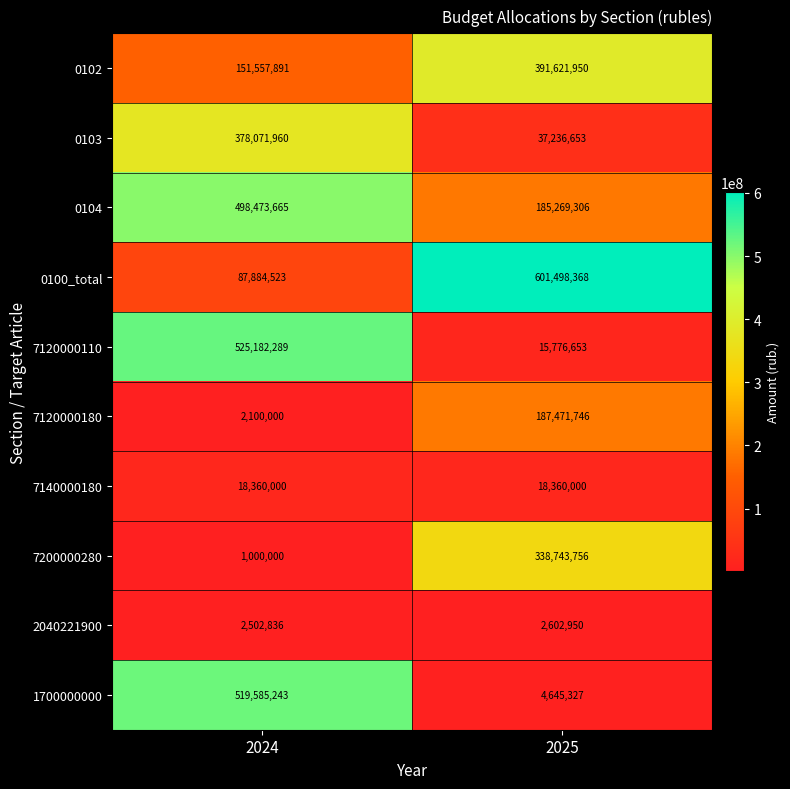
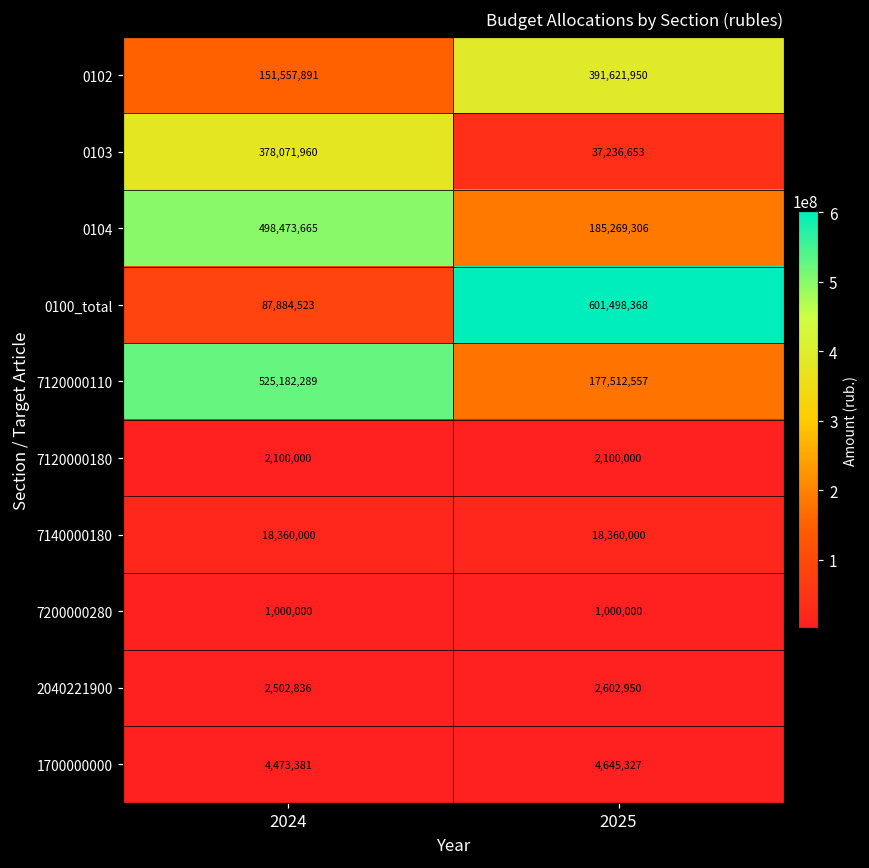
7120000110, 2025: 15,776,653 -> 177,512,557
7120000180, 2025: 187,471,746 -> 2,100,000
7200000280, 2025: 338,743,756 -> 1,000,000
1700000000, 2024: 519,585,243 -> 4,473,381
